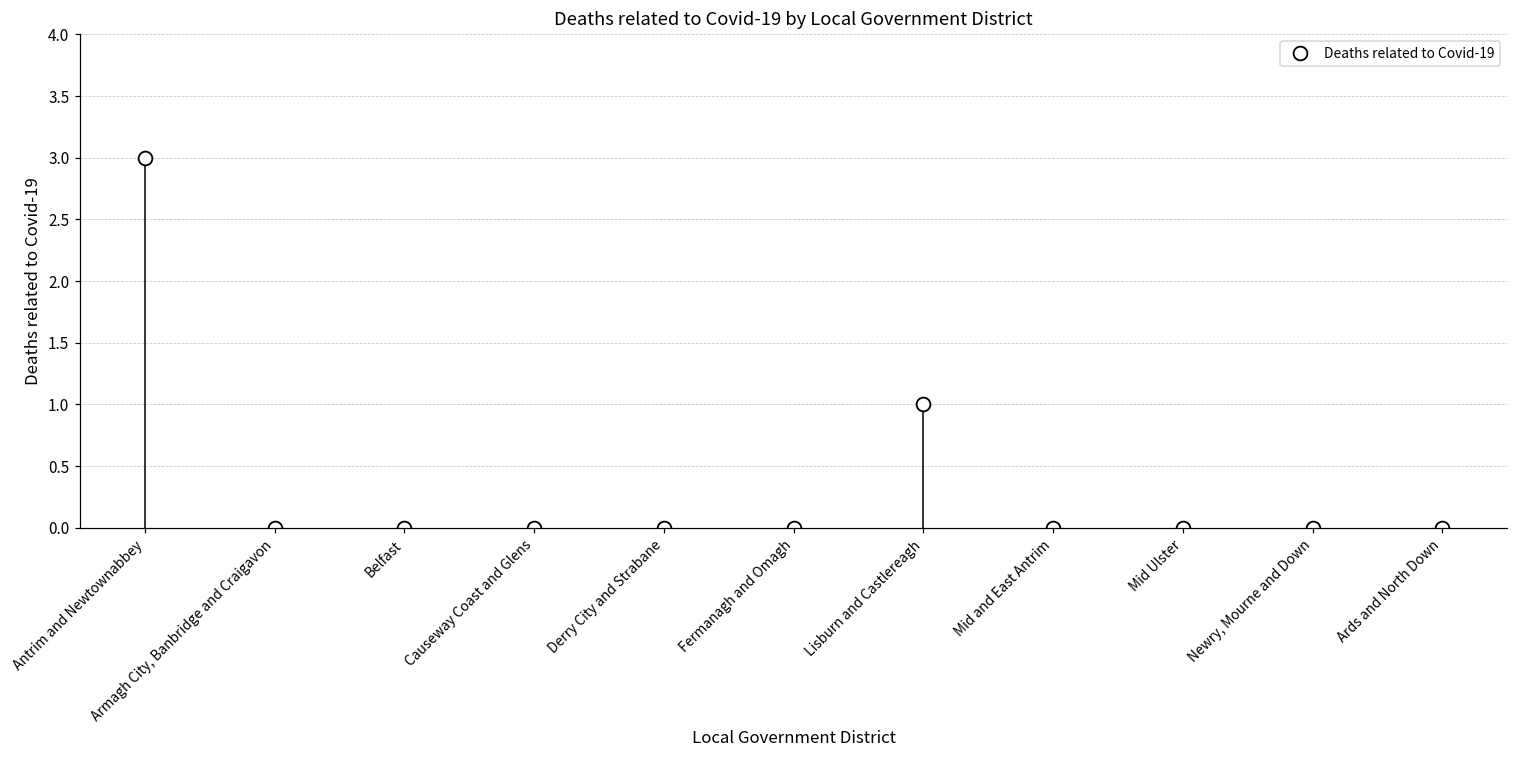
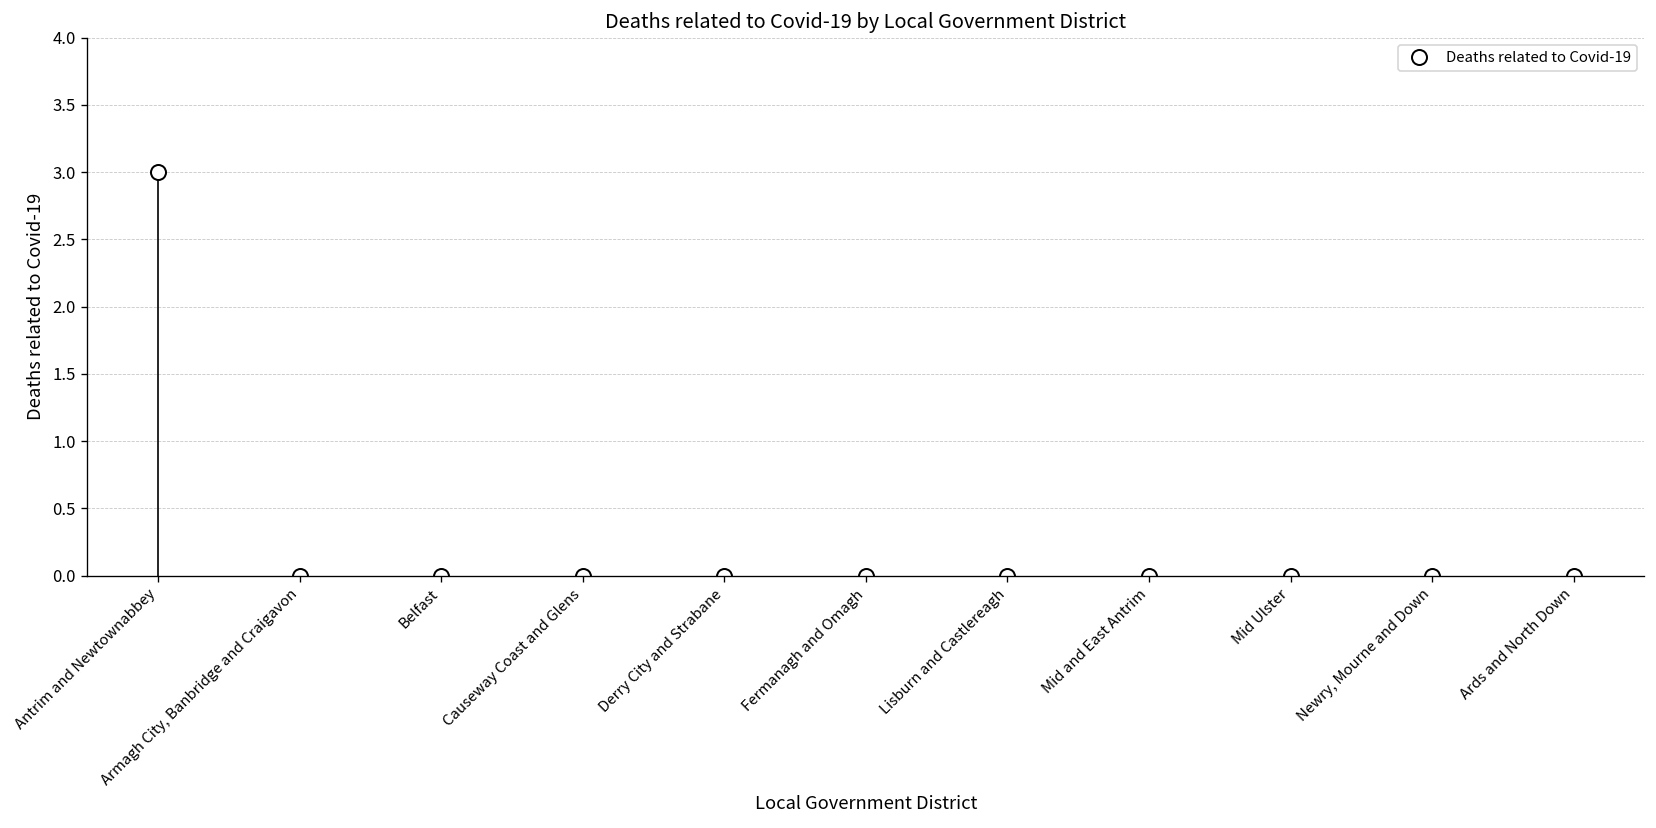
Lisburn and Castlereagh: 1 -> 0
